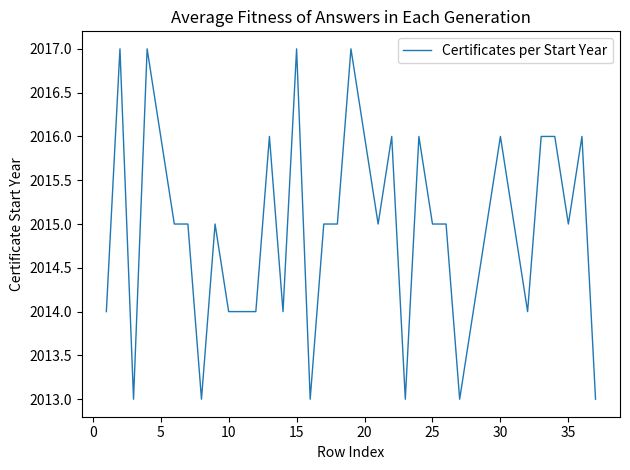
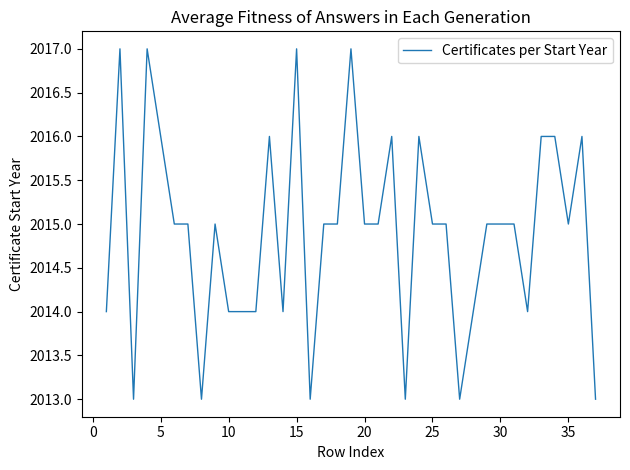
20: 2016 -> 2015
30: 2016 -> 2015
